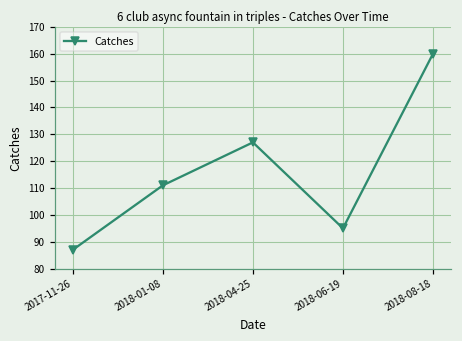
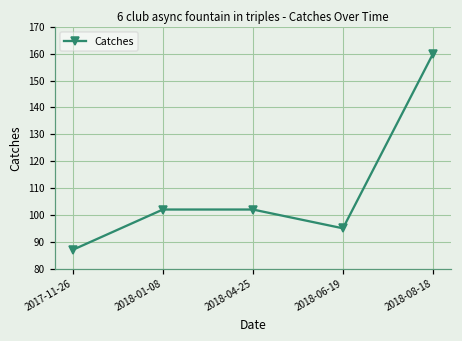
2018-01-08: 111 -> 102
2018-04-25: 127 -> 102
